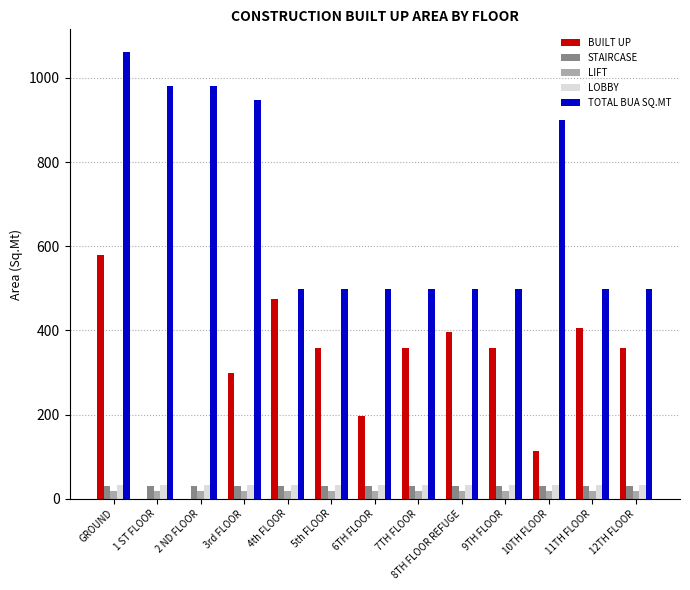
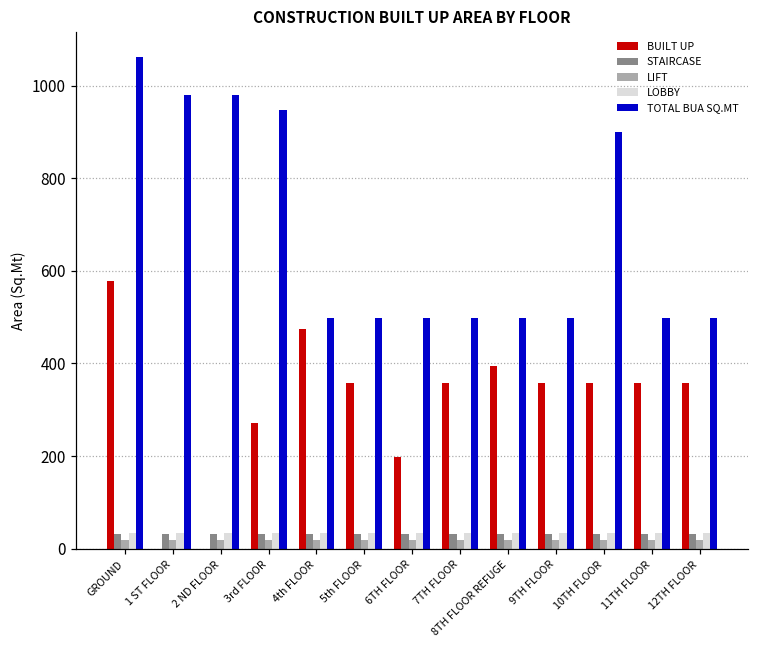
BUILT UP, 3rd FLOOR: 300 -> 270
BUILT UP, 10TH FLOOR: 110 -> 360
BUILT UP, 11TH FLOOR: 400 -> 360
